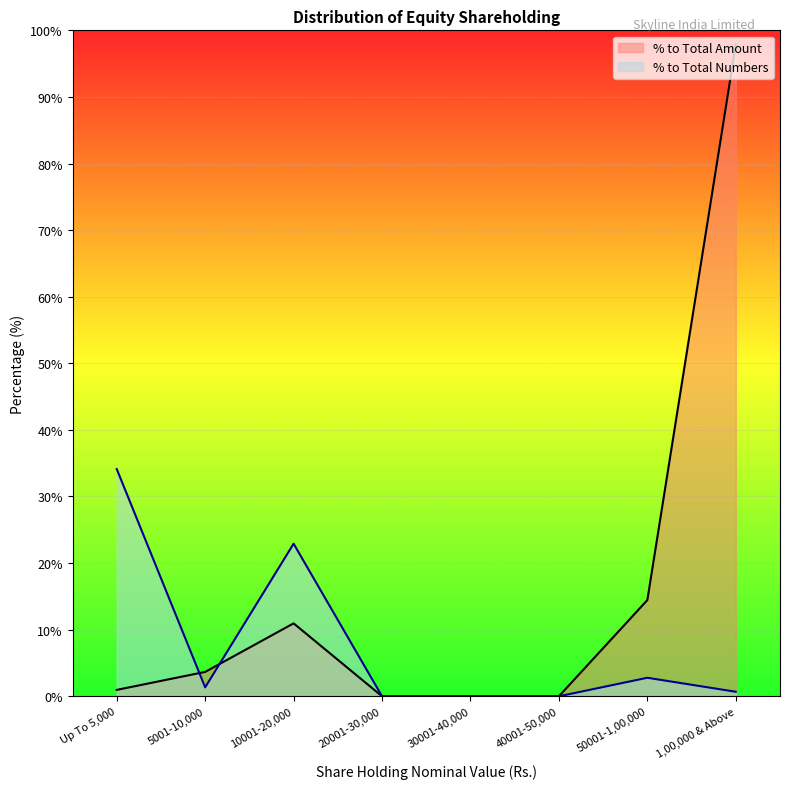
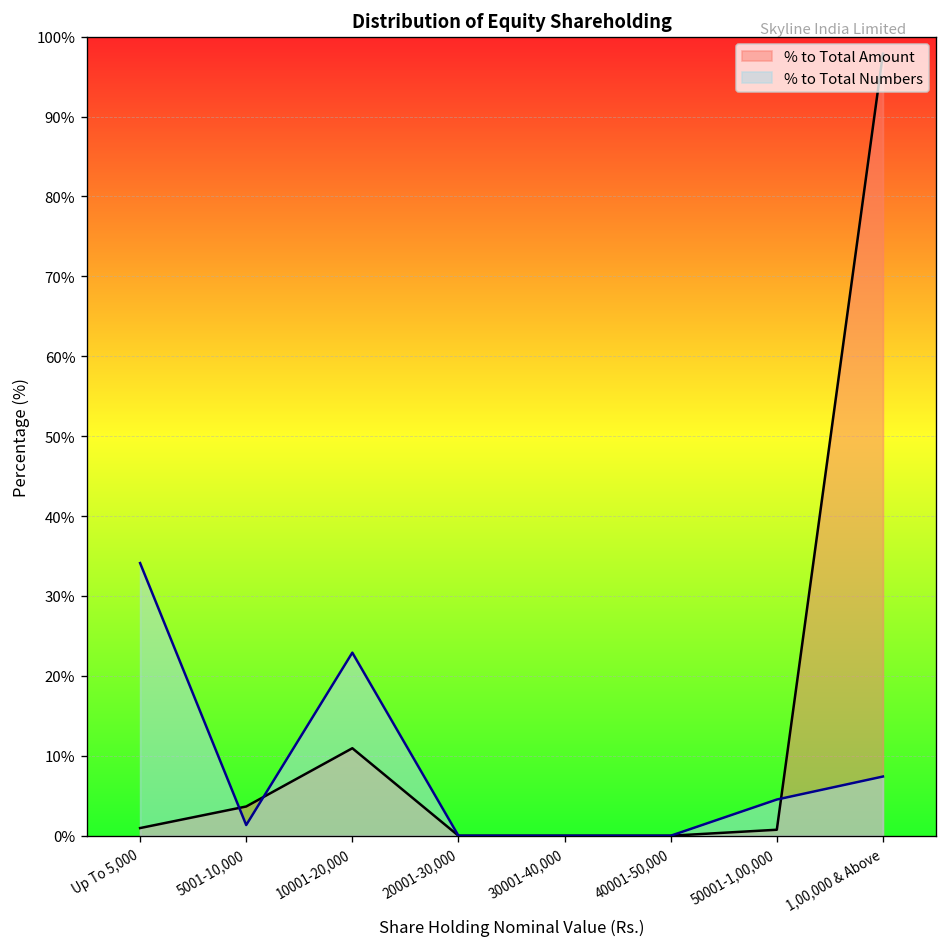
% to Total Amount, 50001-1,00,000: 14% -> 1%
% to Total Numbers, 50001-1,00,000: 3% -> 5%
% to Total Numbers, 1,00,000 & Above: 1% -> 7%
